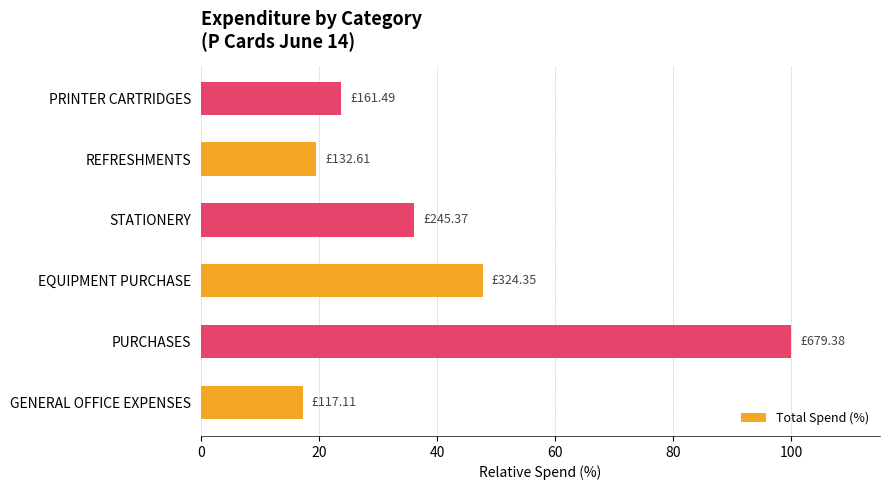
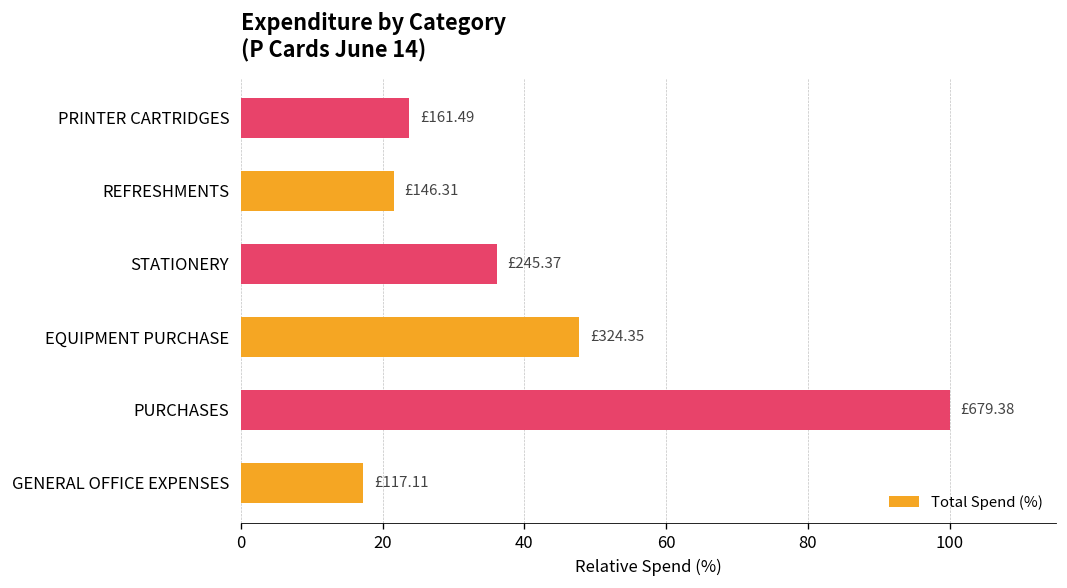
REFRESHMENTS: £132.61 -> £146.31
